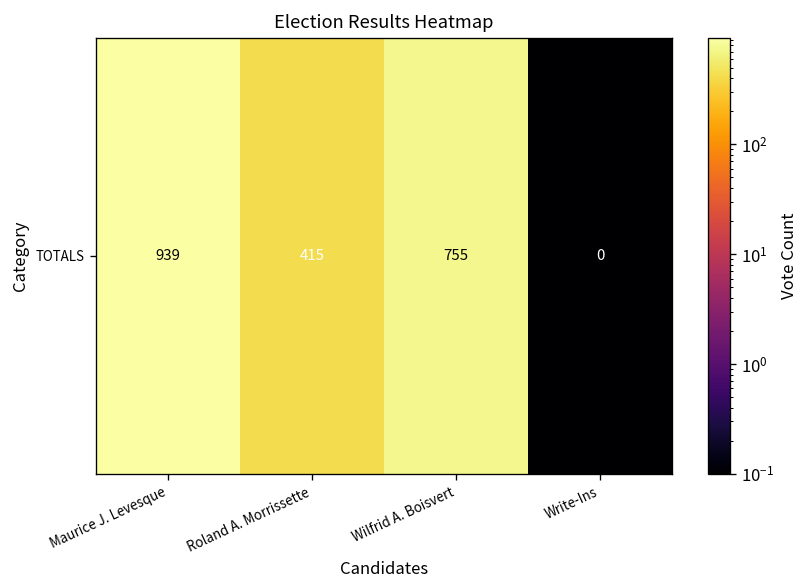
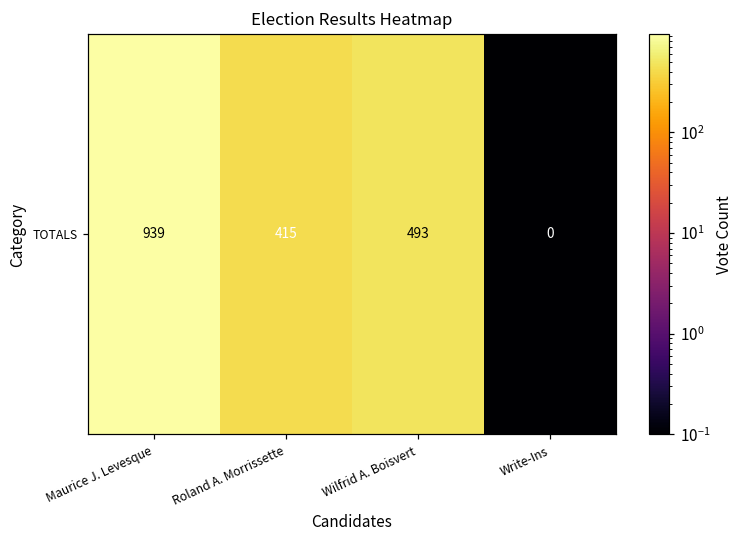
TOTALS, Wilfrid A. Boisvert: 755 -> 493
